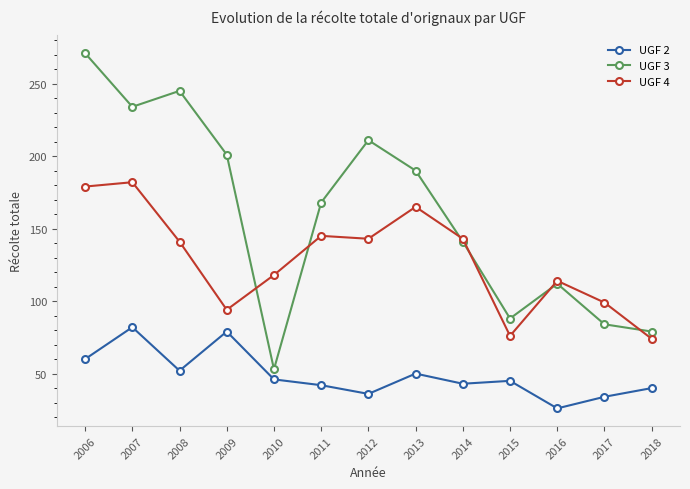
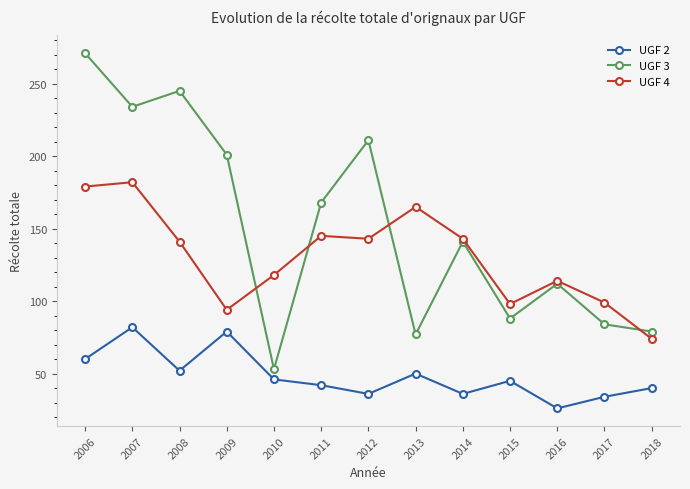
UGF 3, 2013: 190 -> 77
UGF 2, 2014: 43 -> 36
UGF 4, 2015: 76 -> 98
